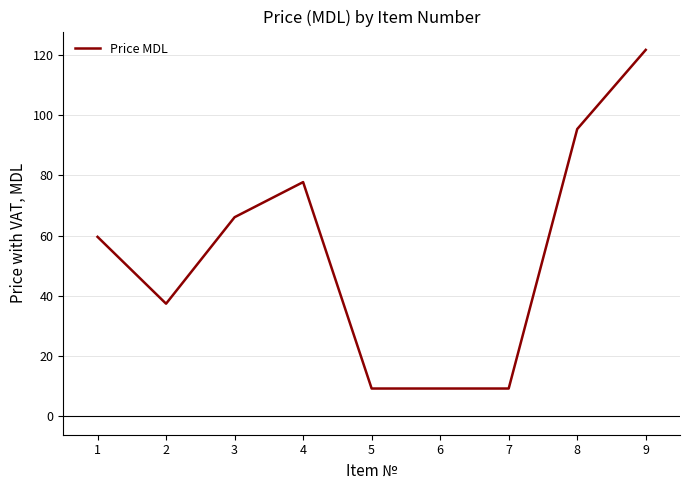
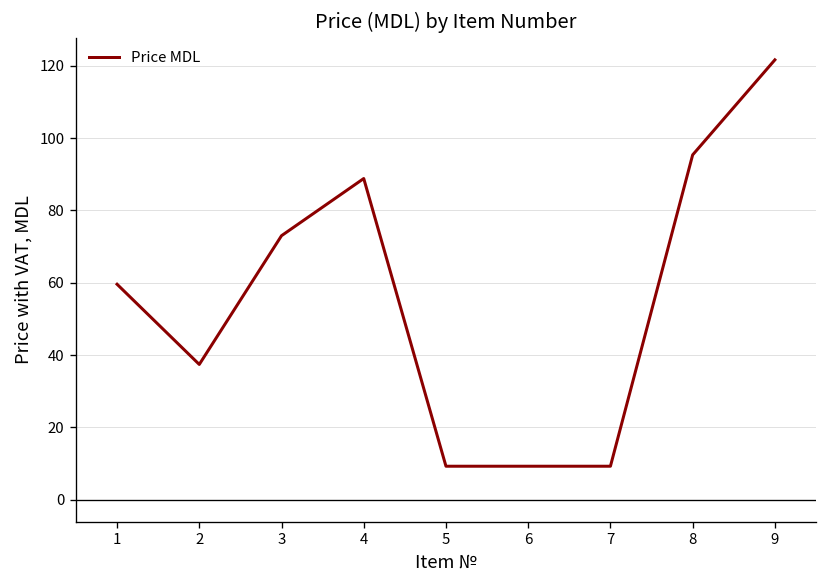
3: 66 -> 73
4: 78 -> 89
